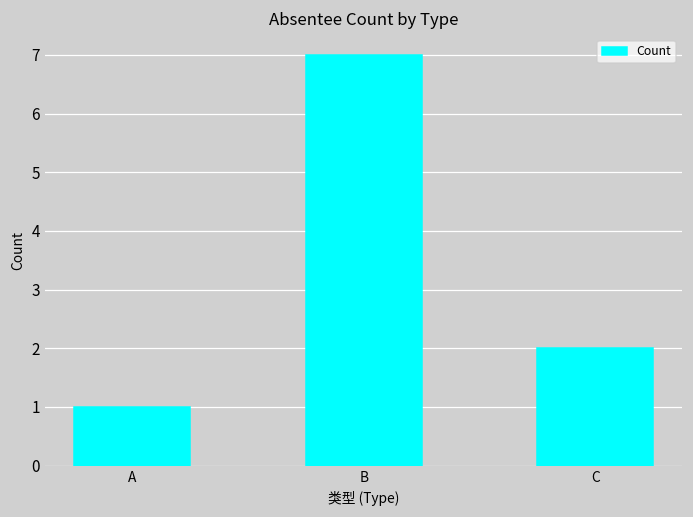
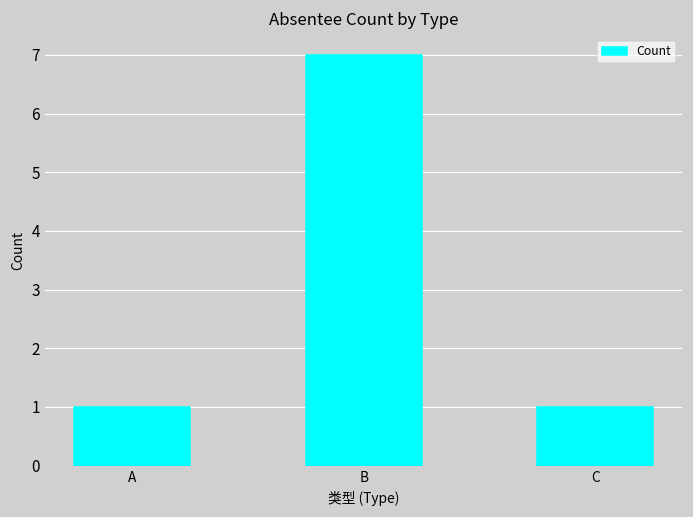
C: 2 -> 1
